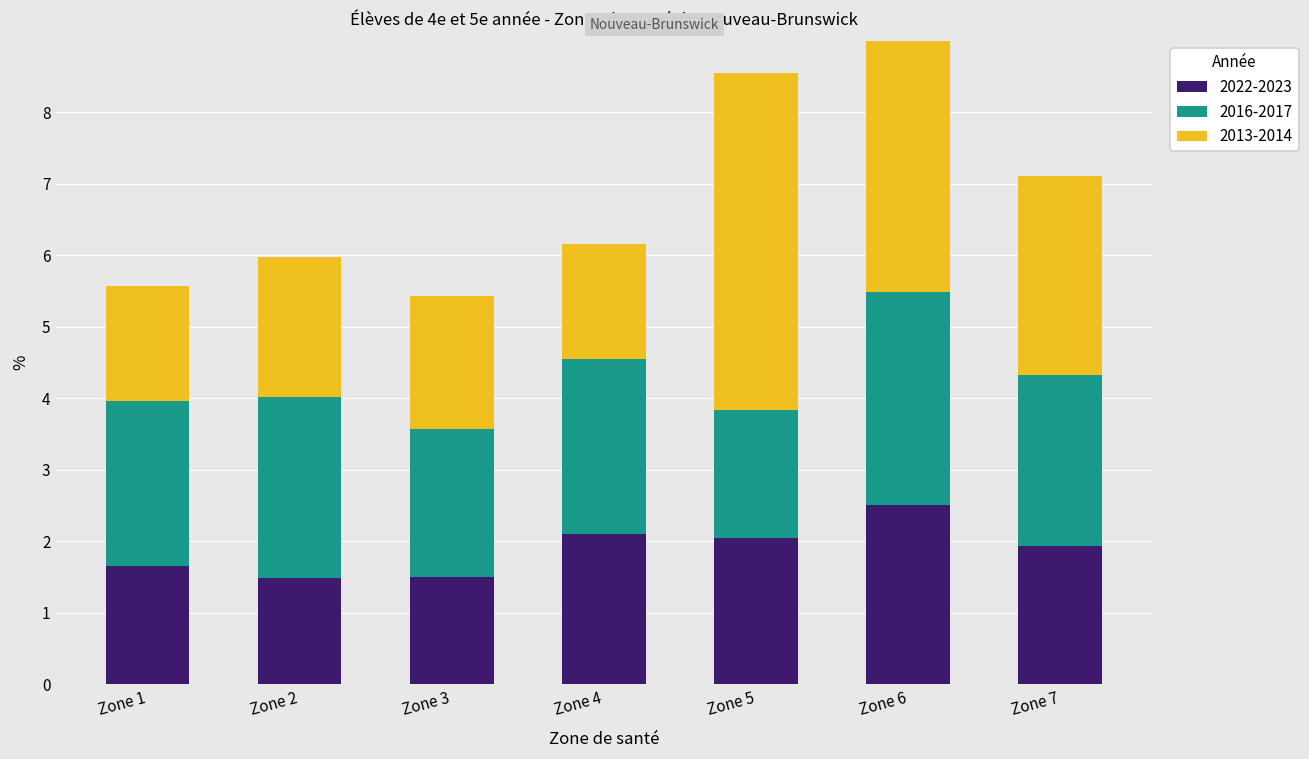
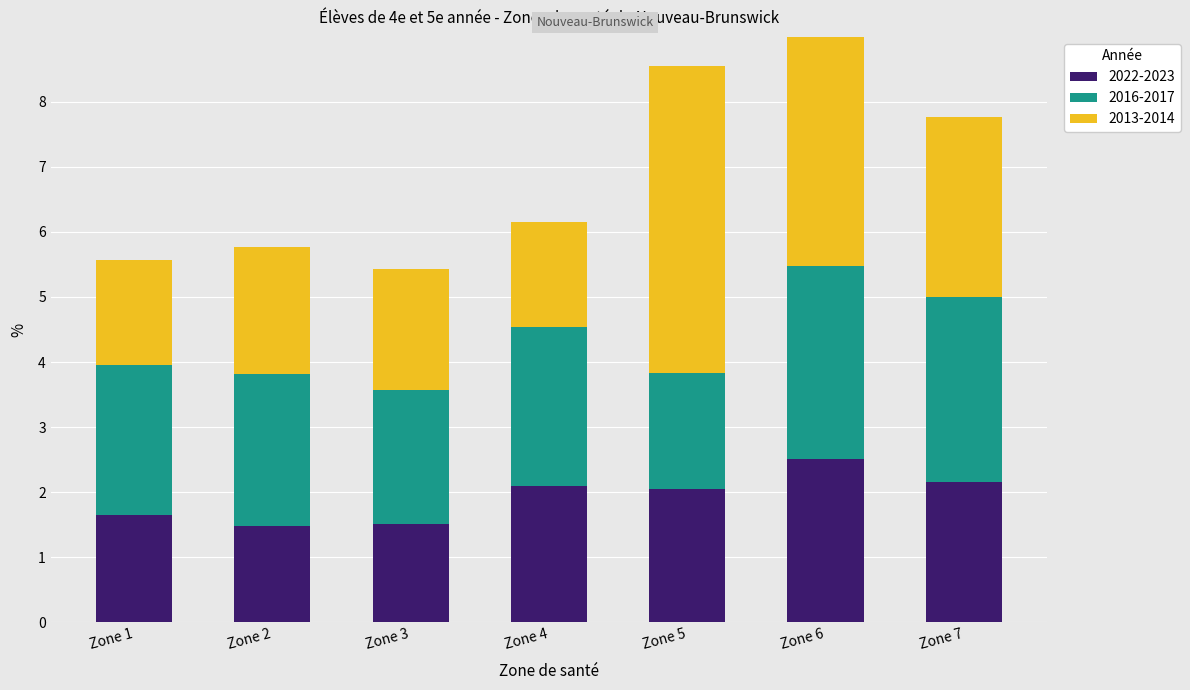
2016-2017, Zone 2: 2.5 -> 2.3
2022-2023, Zone 7: 1.9 -> 2.2
2016-2017, Zone 7: 2.4 -> 2.8
